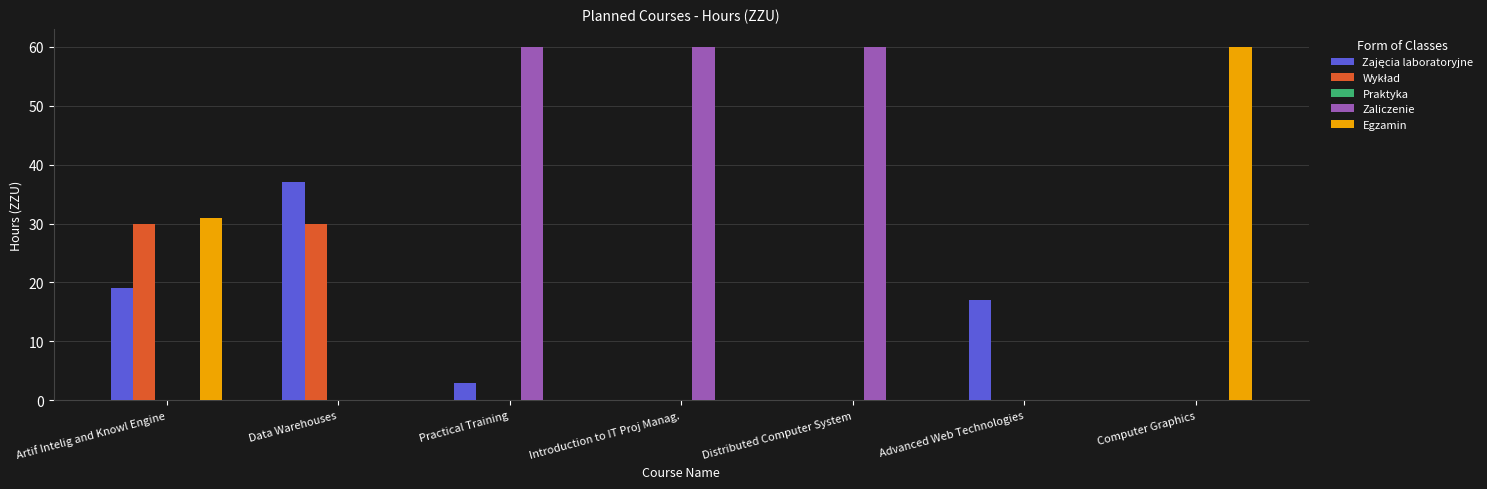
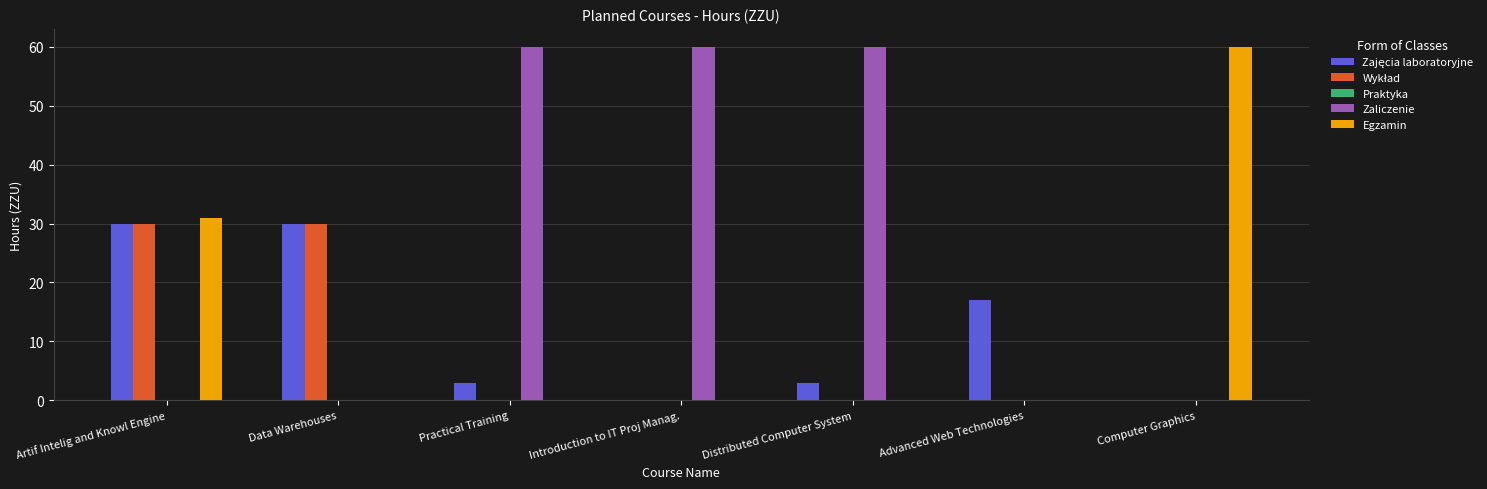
Zajęcia laboratoryjne, Artif Intelig and Knowl Engine: 19 -> 30
Zajęcia laboratoryjne, Data Warehouses: 37 -> 30
Zajęcia laboratoryjne, Distributed Computer System: 0 -> 3
